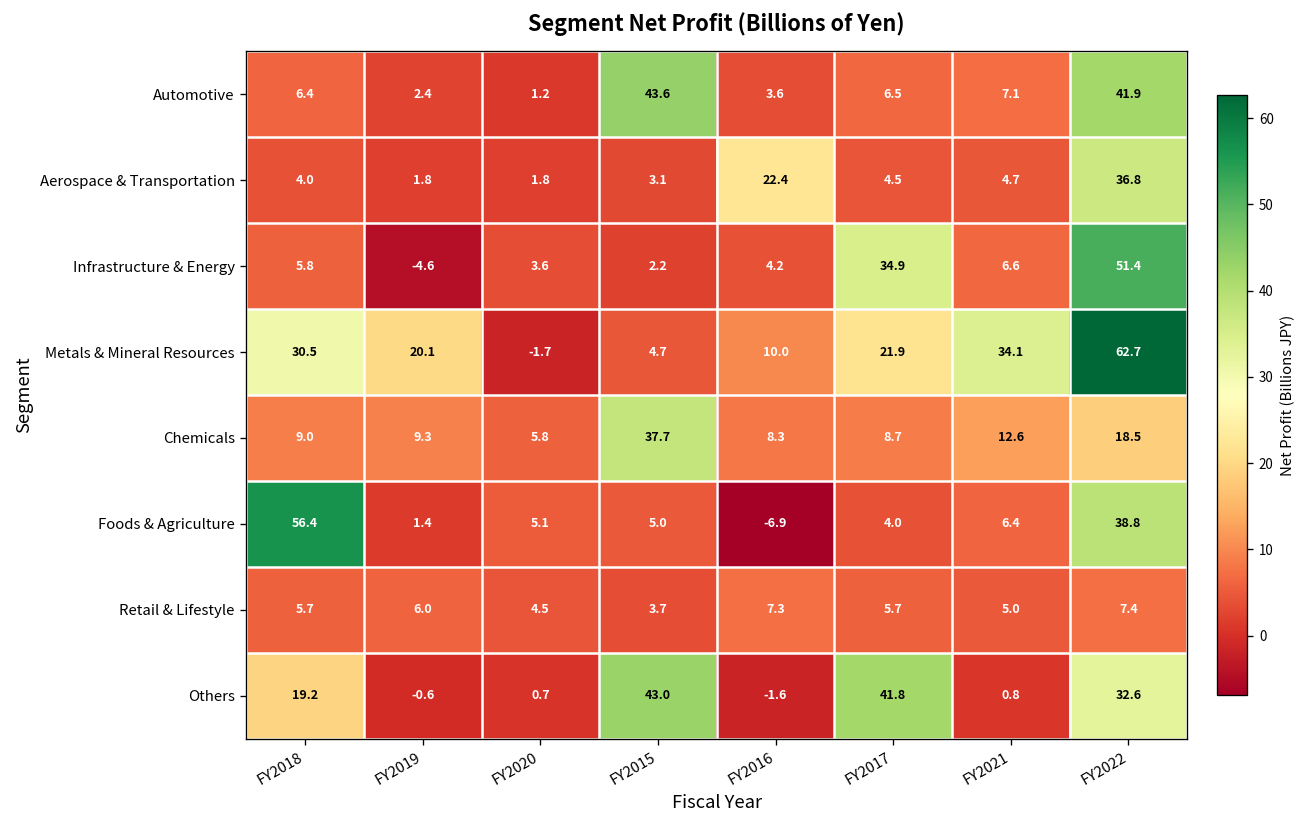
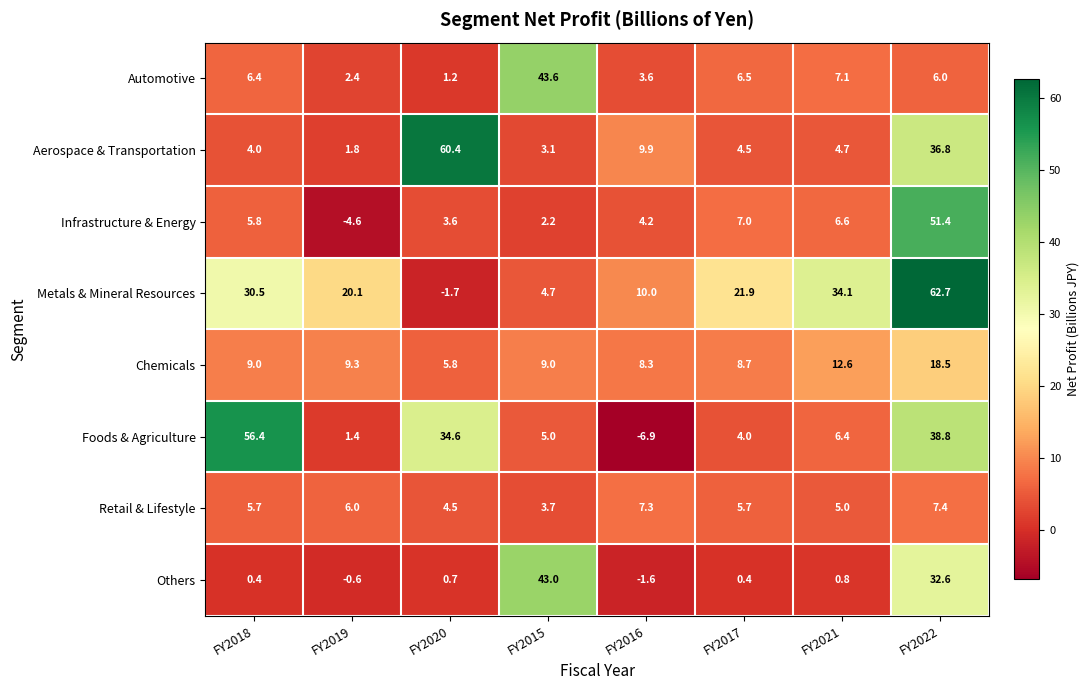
Automotive, FY2022: 41.9 -> 6.0
Aerospace & Transportation, FY2020: 1.8 -> 60.4
Aerospace & Transportation, FY2016: 22.4 -> 9.9
Infrastructure & Energy, FY2017: 34.9 -> 7.0
Chemicals, FY2015: 37.7 -> 9.0
Foods & Agriculture, FY2020: 5.1 -> 34.6
Others, FY2018: 19.2 -> 0.4
Others, FY2017: 41.8 -> 0.4
